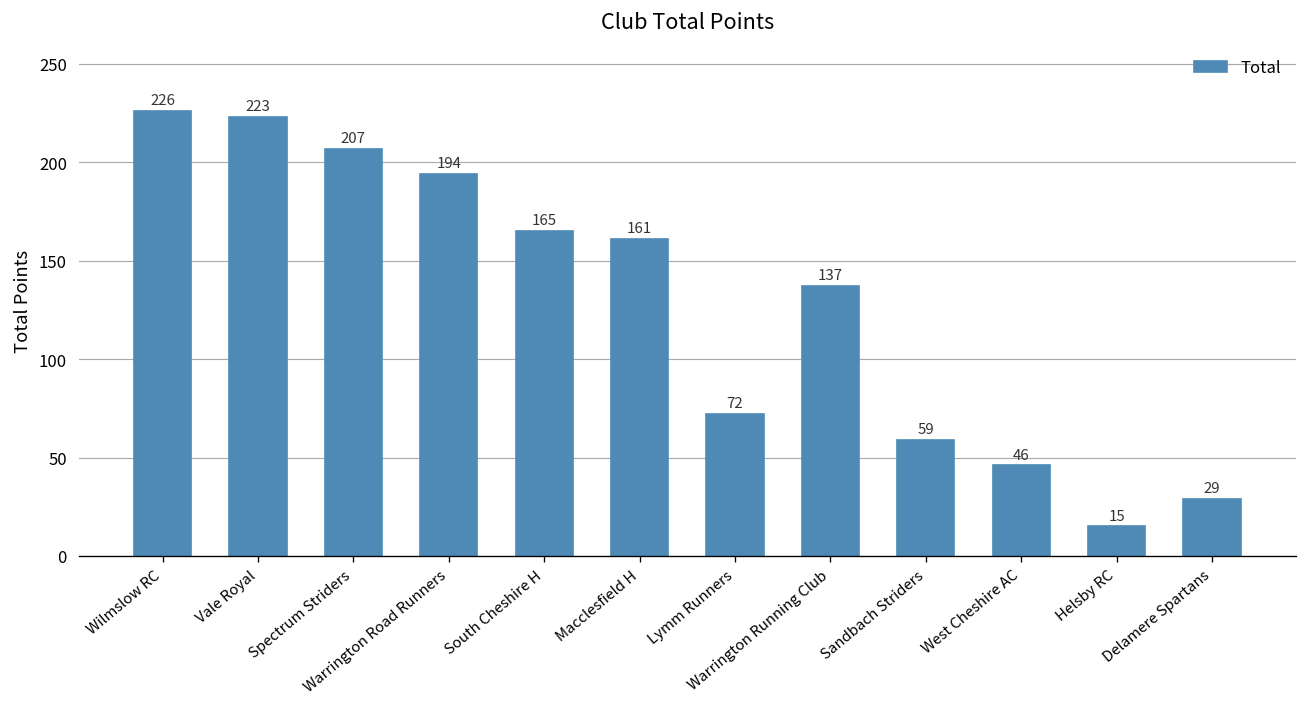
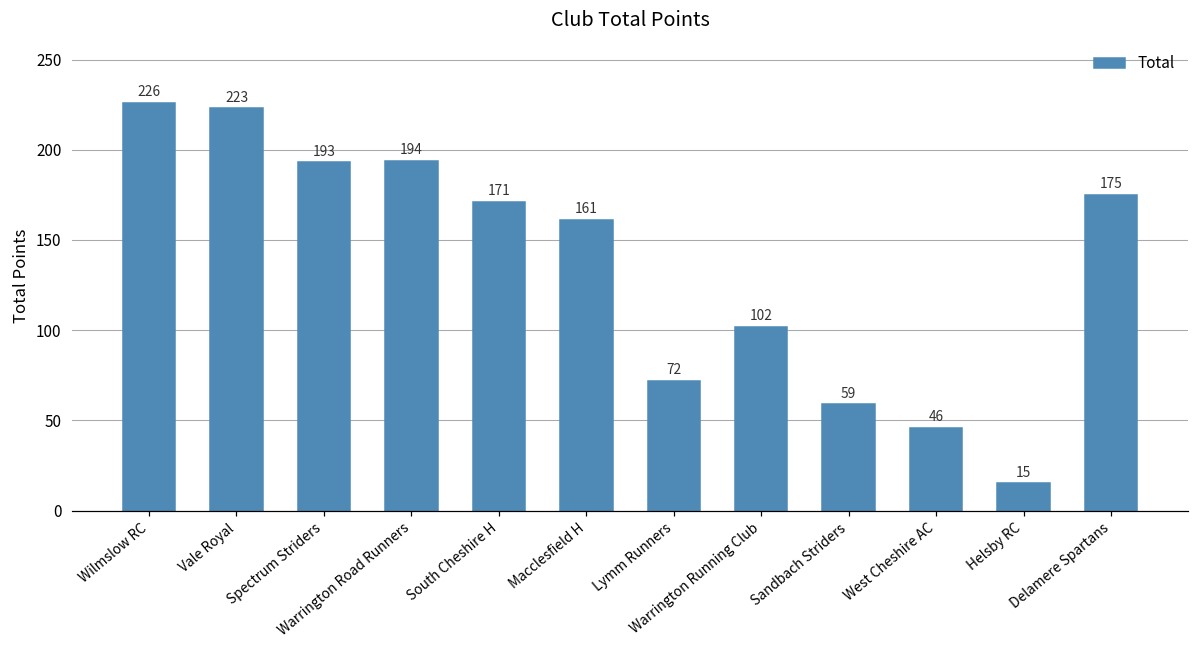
Spectrum Striders: 207 -> 193
South Cheshire H: 165 -> 171
Warrington Running Club: 137 -> 102
Delamere Spartans: 29 -> 175
